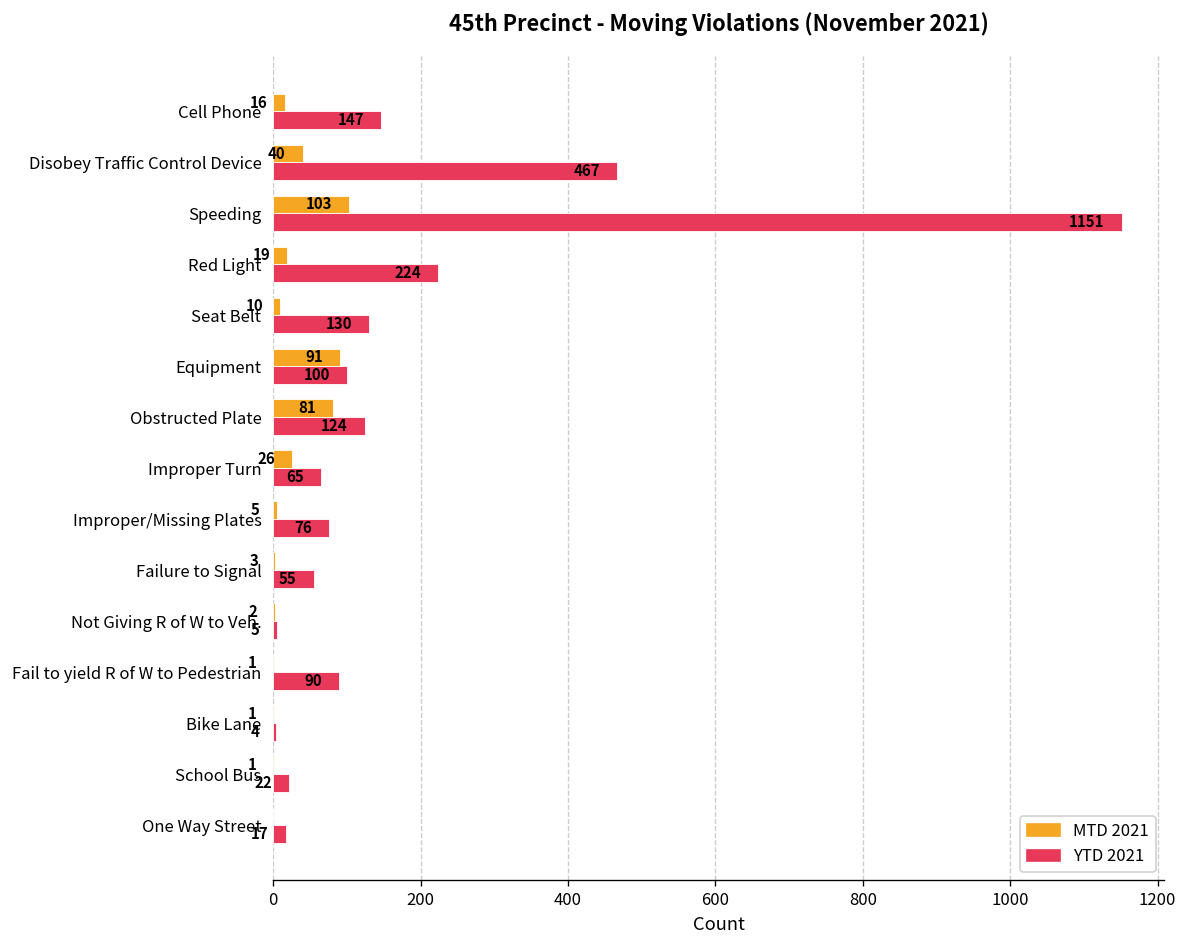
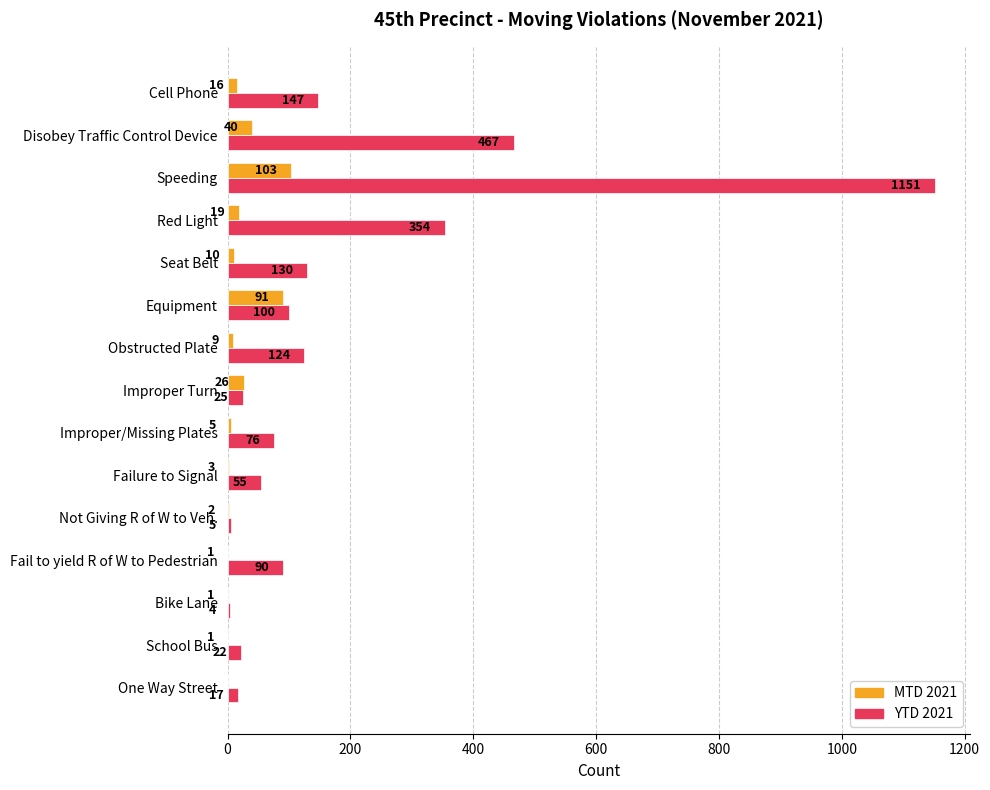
YTD 2021, Red Light: 224 -> 354
MTD 2021, Obstructed Plate: 81 -> 9
YTD 2021, Improper Turn: 65 -> 25
